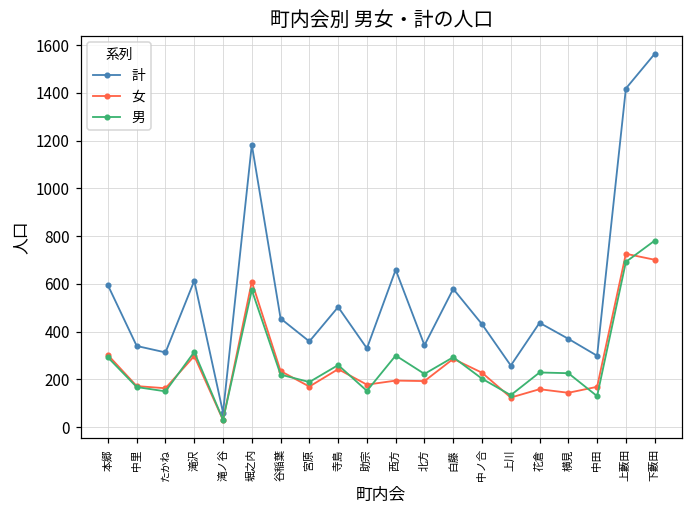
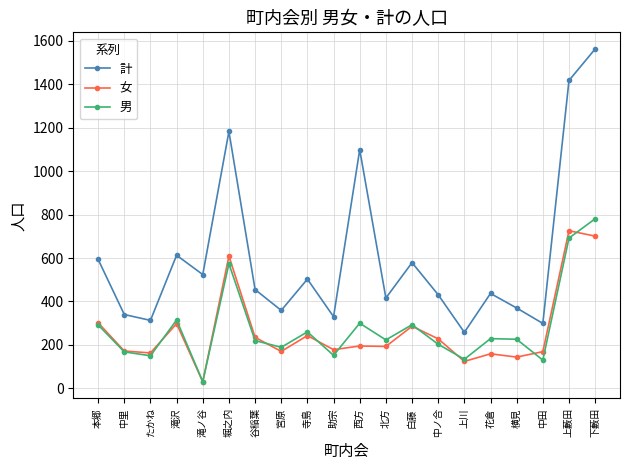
計, 滝ノ谷: 60 -> 520
計, 西方: 660 -> 1100
計, 北方: 340 -> 420
